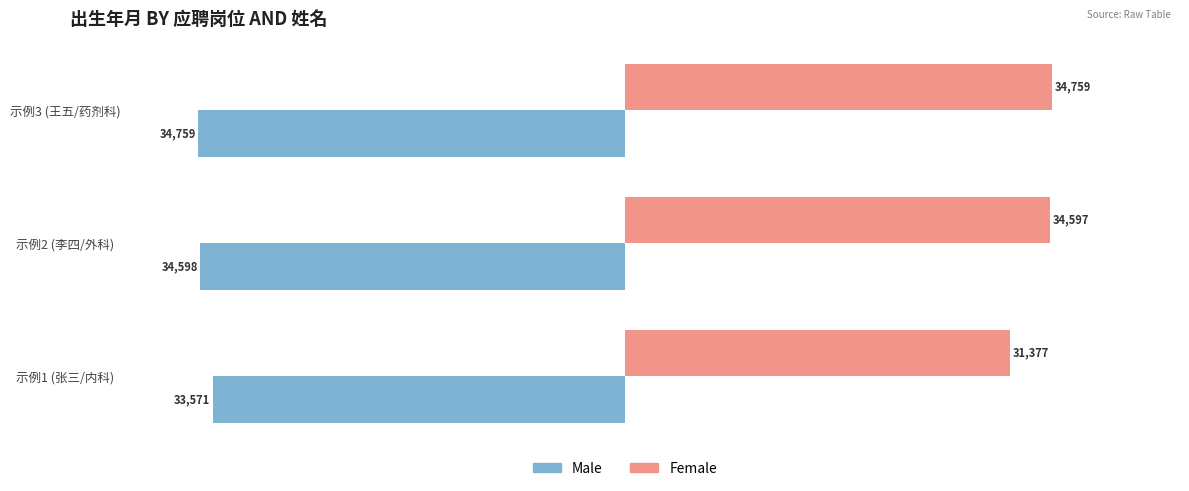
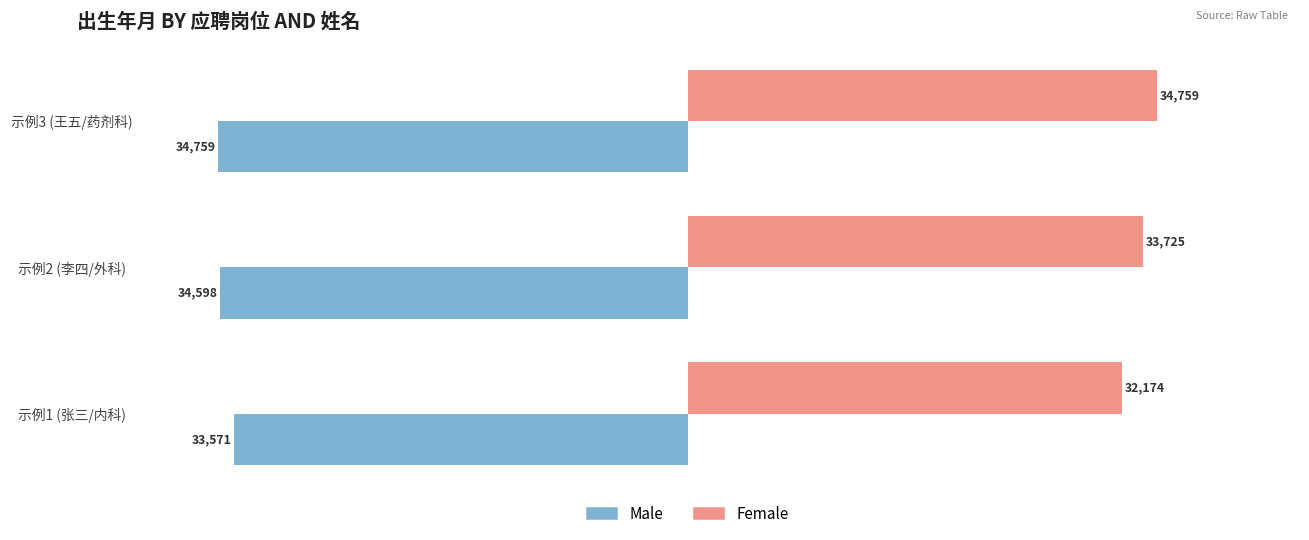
Female, 示例2 (李四/外科): 34,597 -> 33,725
Female, 示例1 (张三/内科): 31,377 -> 32,174
